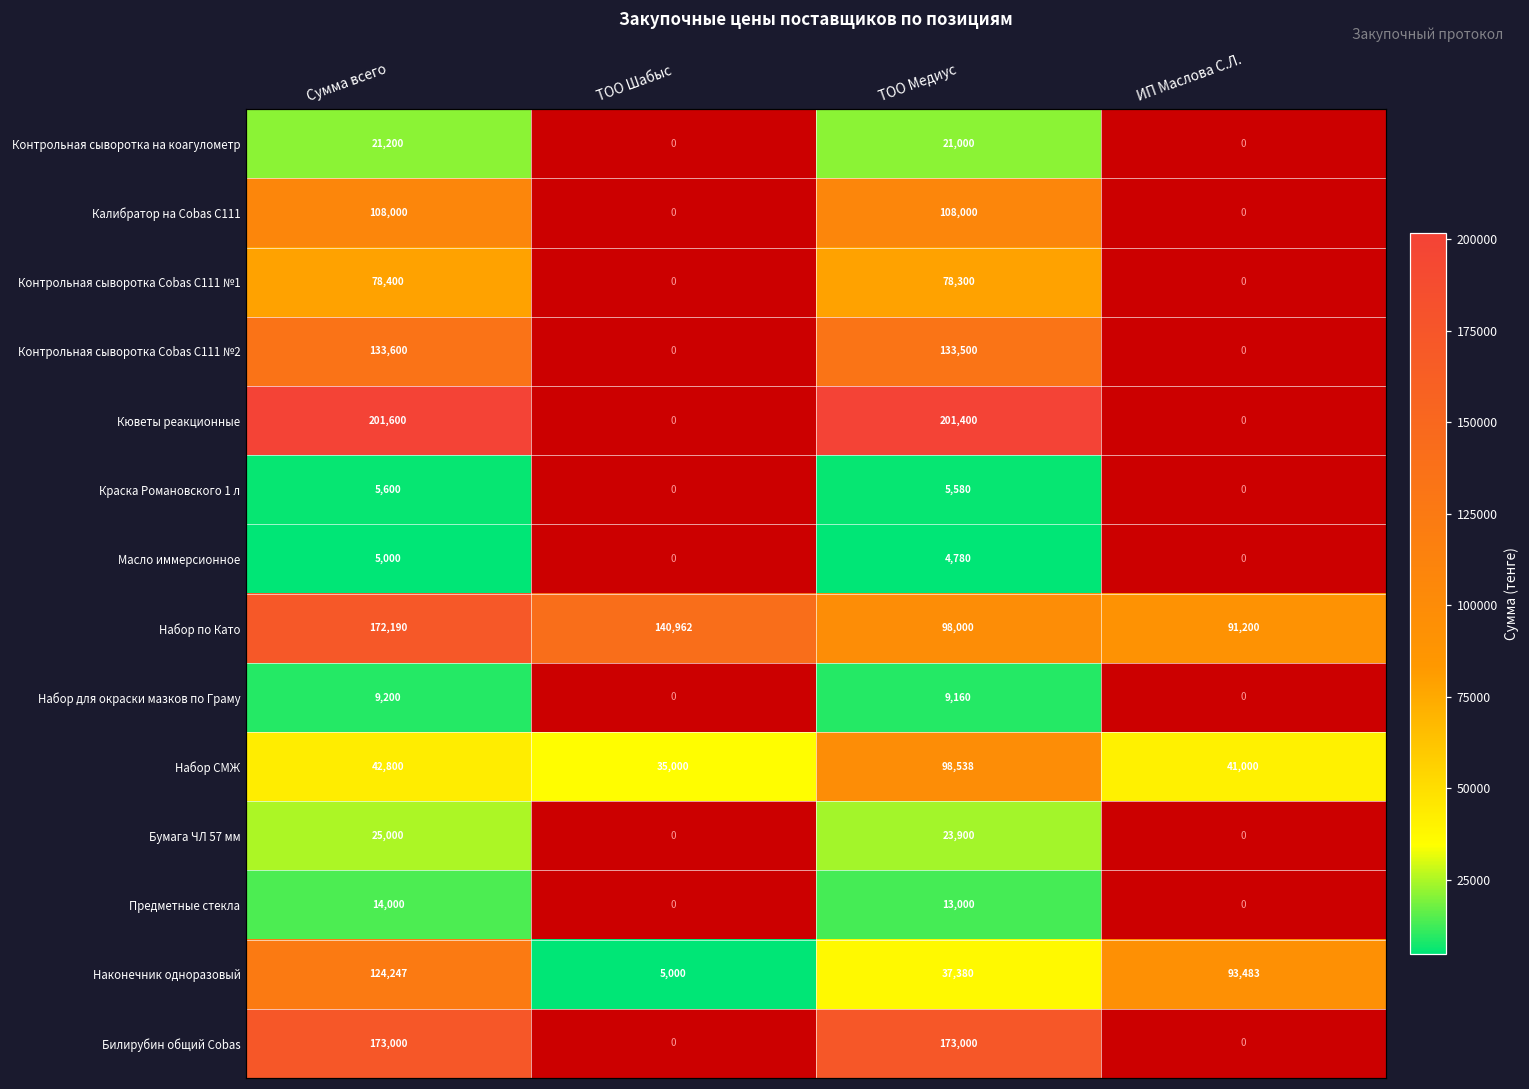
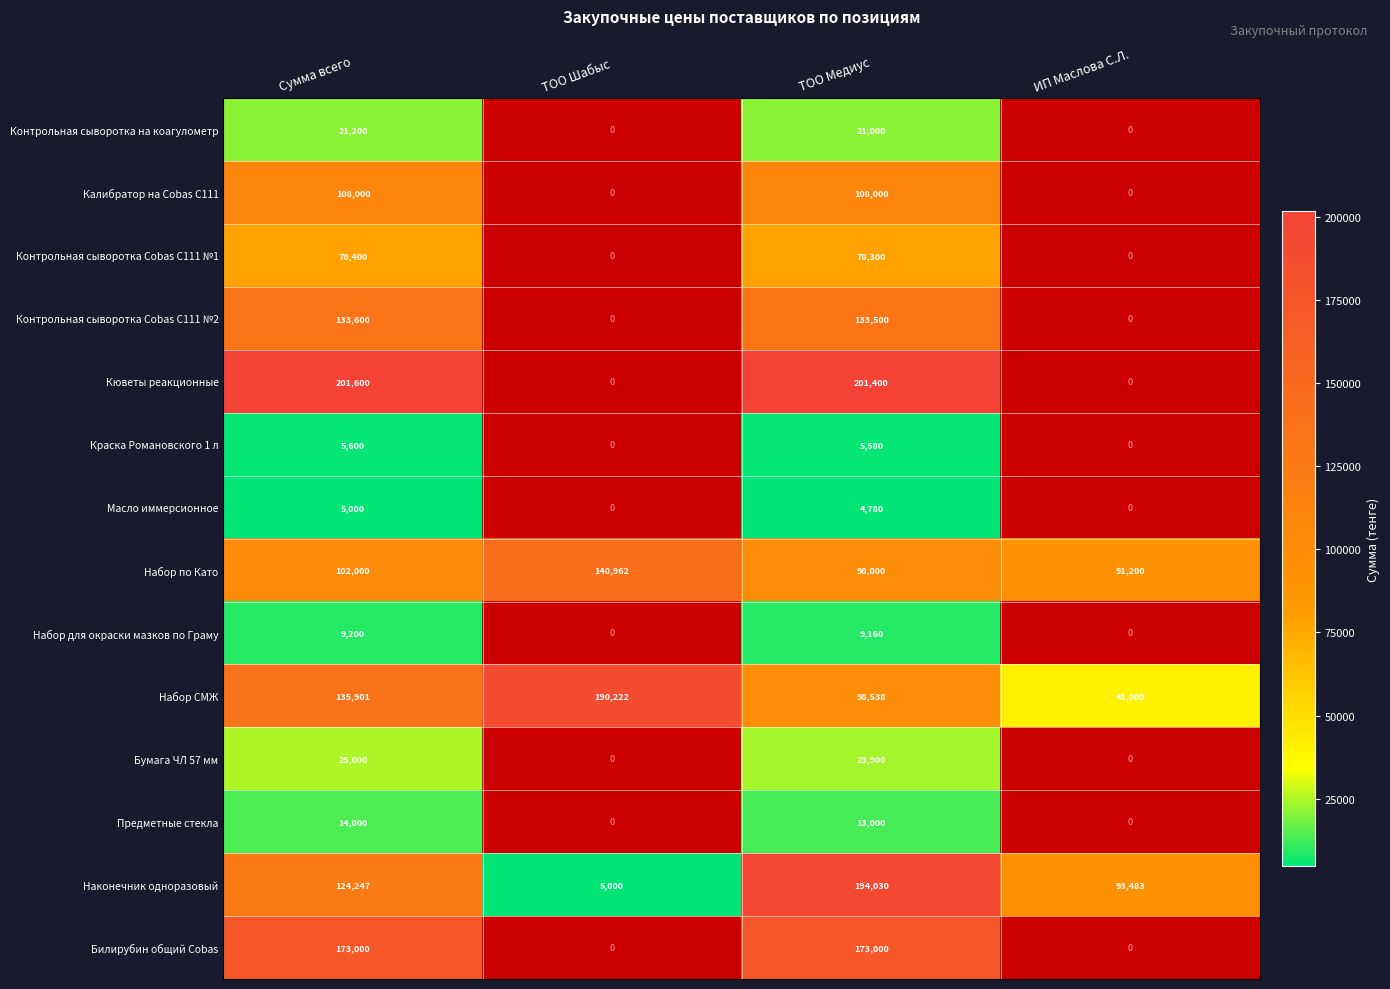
Набор по Като, Сумма всего: 172,190 -> 102,000
Набор СМЖ, Сумма всего: 42,800 -> 135,901
Набор СМЖ, ТОО Шабыс: 35,000 -> 190,222
Наконечник одноразовый, ТОО Медиус: 37,380 -> 194,030
